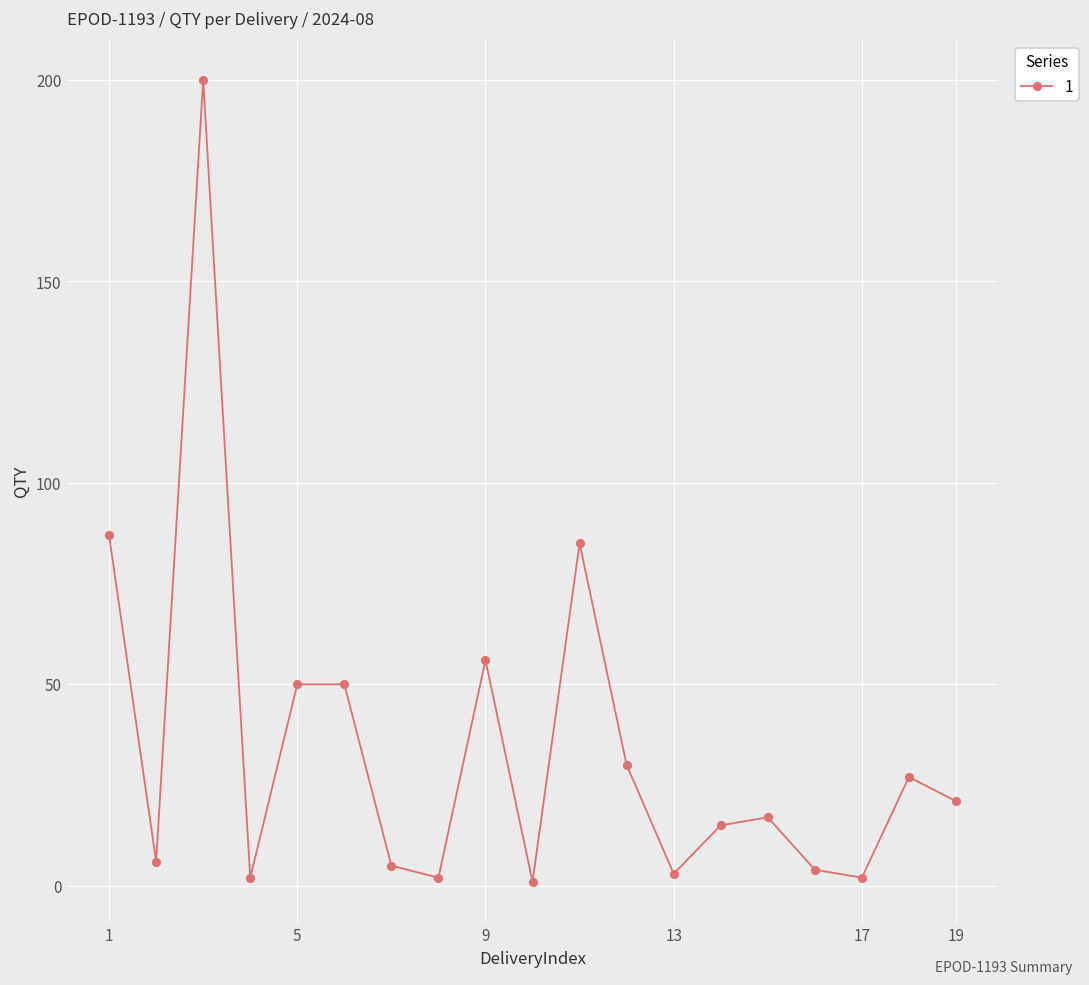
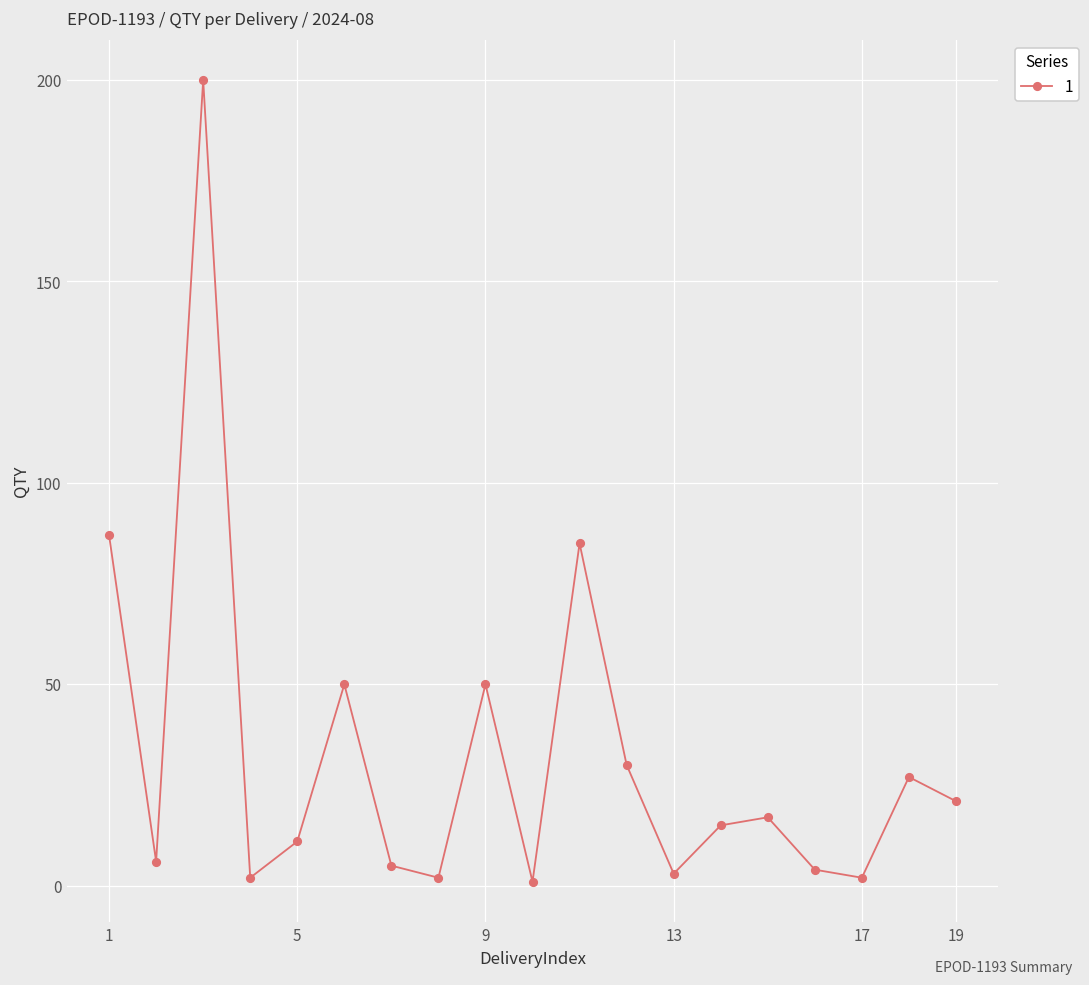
5: 50 -> 11
9: 56 -> 50
